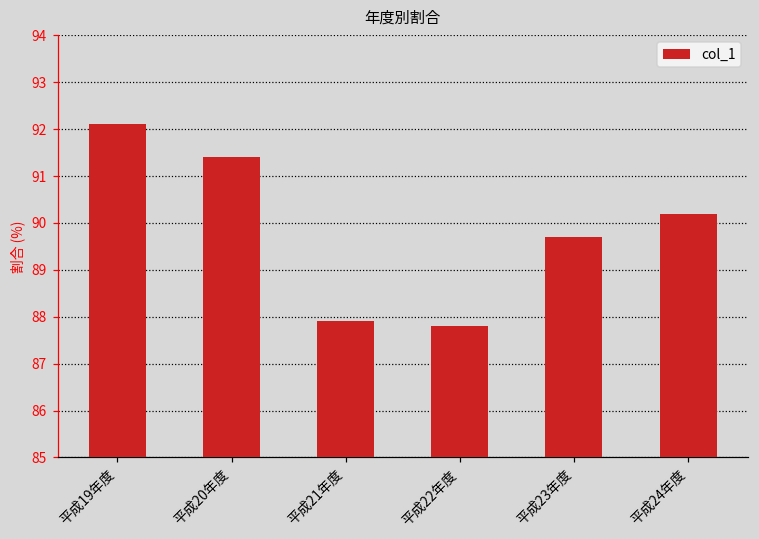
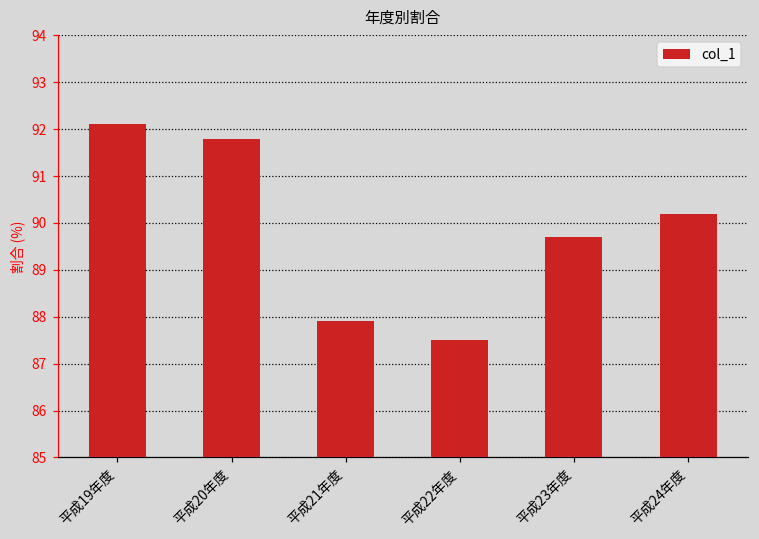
平成20年度: 91.4 -> 91.8
平成22年度: 87.8 -> 87.5
